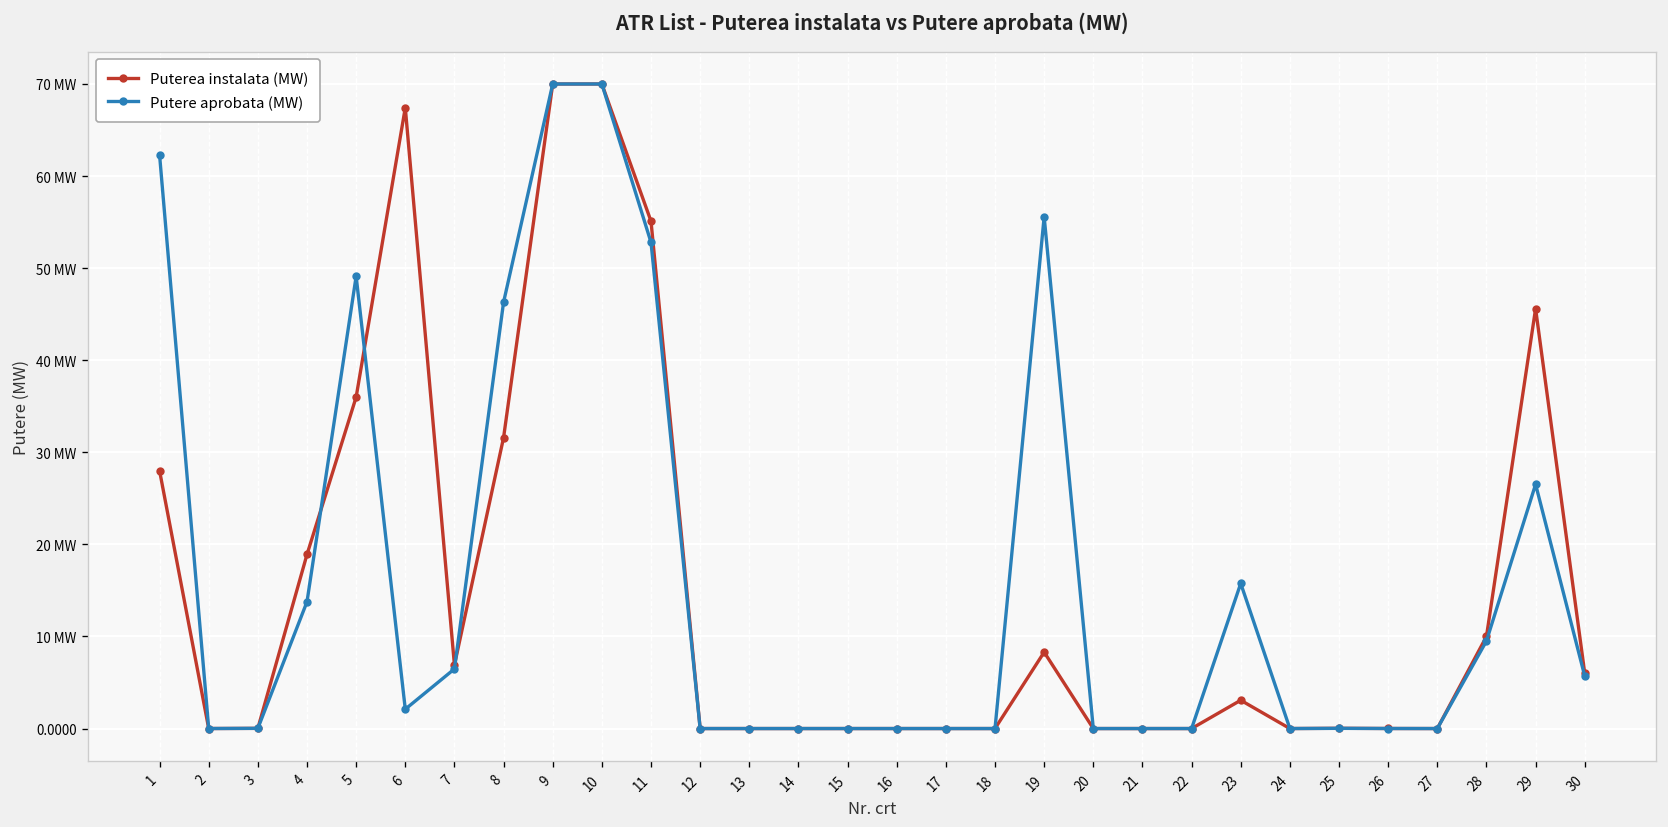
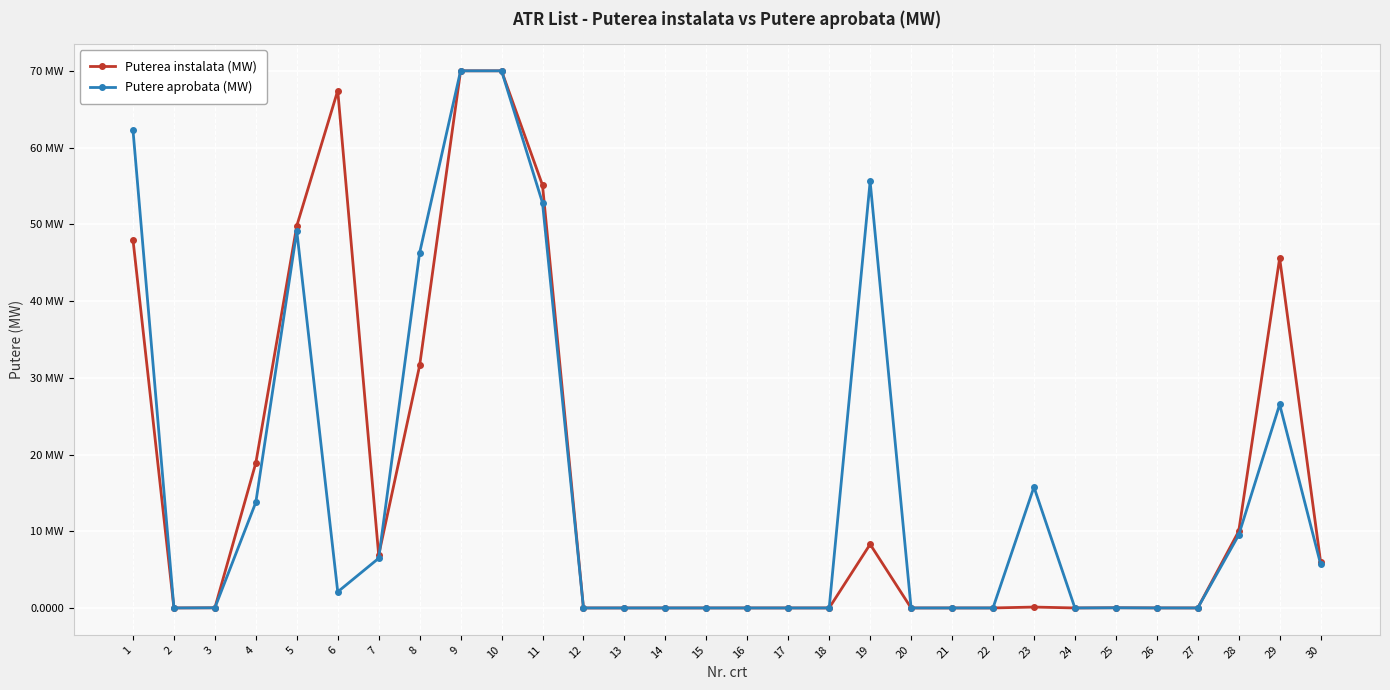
Puterea instalata (MW), 1: 28 MW -> 48 MW
Puterea instalata (MW), 5: 36 MW -> 50 MW
Puterea instalata (MW), 23: 3 MW -> 0 MW
